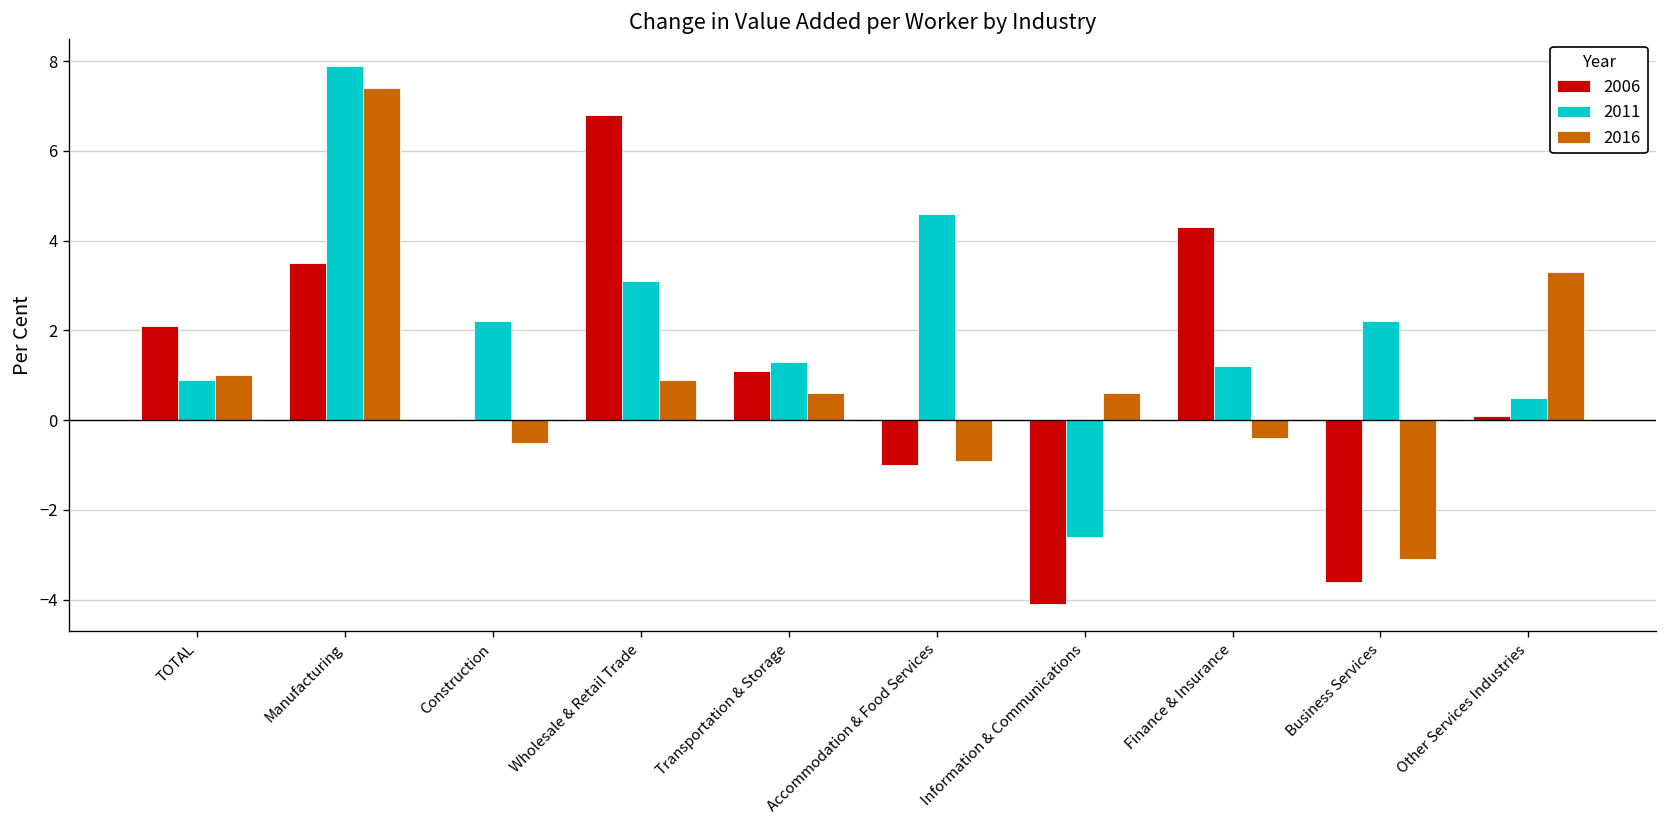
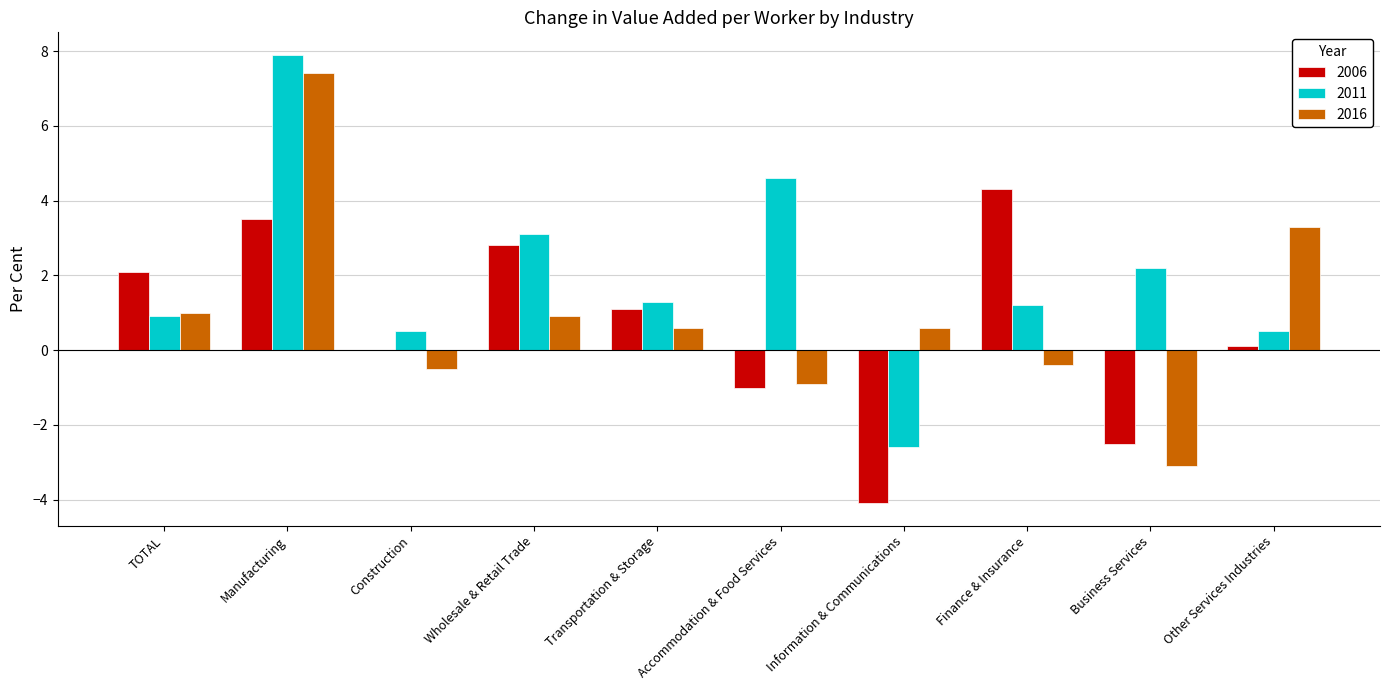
2011, Construction: 2.2 -> 0.5
2006, Wholesale & Retail Trade: 6.8 -> 2.8
2006, Business Services: -3.6 -> -2.5
